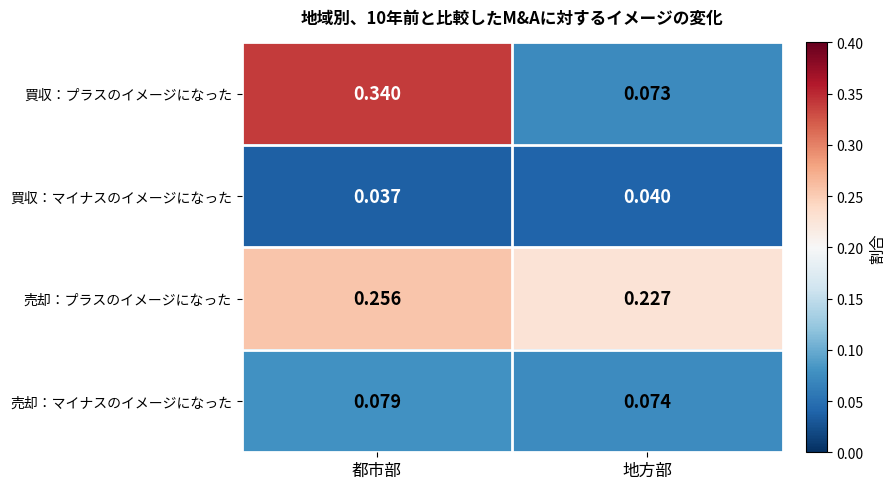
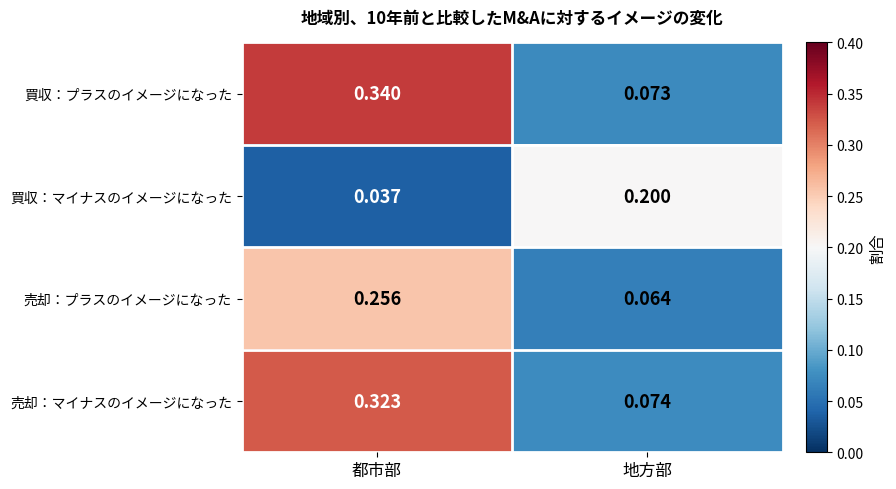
買収：マイナスのイメージになった, 地方部: 0.040 -> 0.200
売却：プラスのイメージになった, 地方部: 0.227 -> 0.064
売却：マイナスのイメージになった, 都市部: 0.079 -> 0.323
